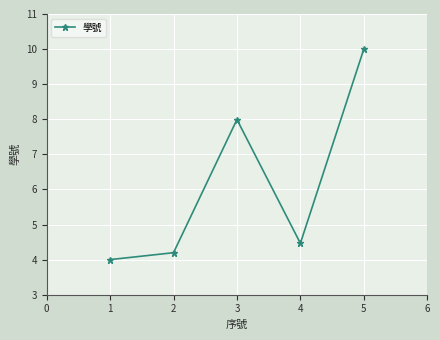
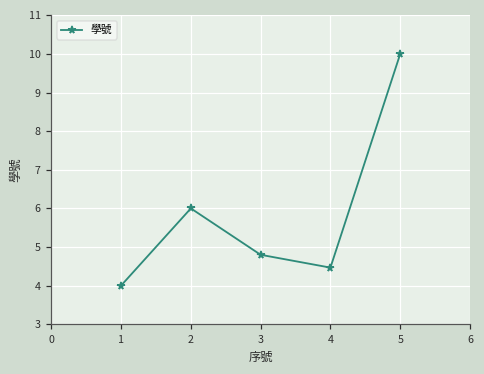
2: 4.2 -> 6.0
3: 8.0 -> 4.8
